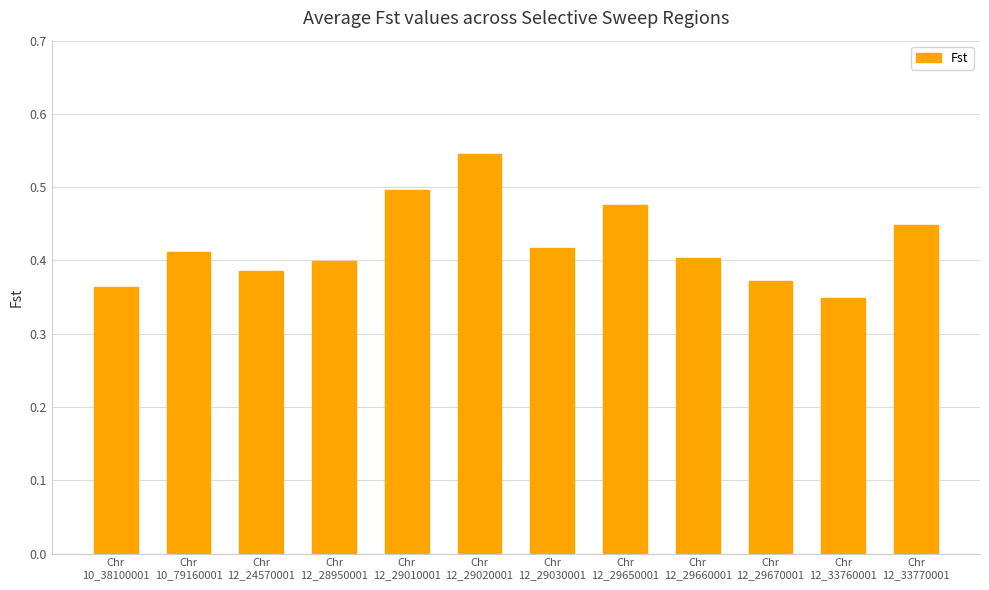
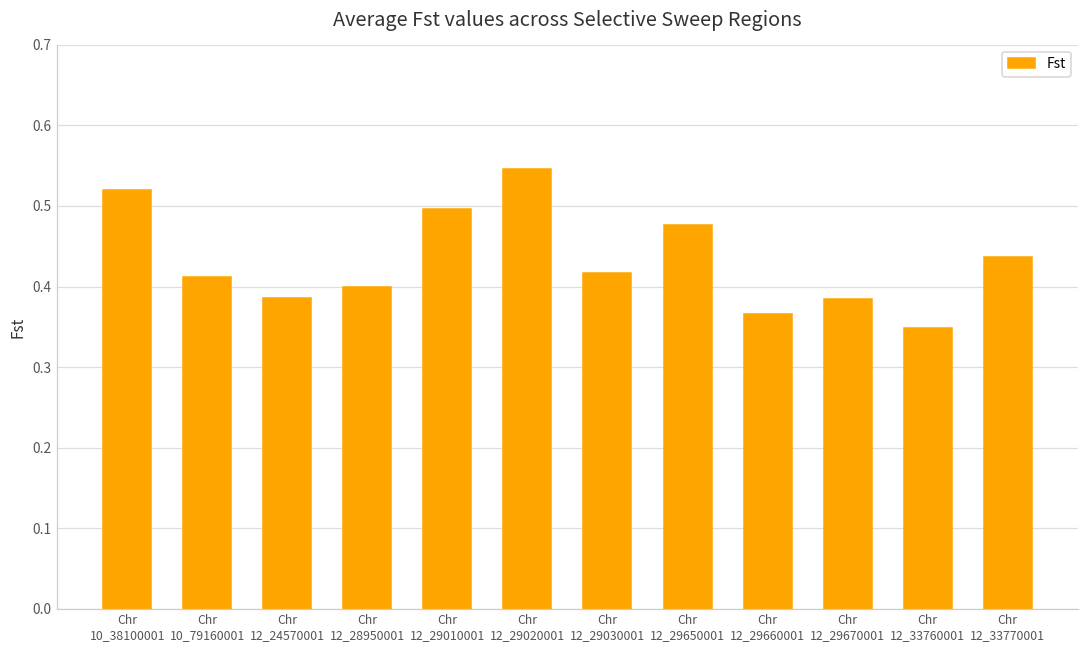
Chr 10_38100001: 0.36 -> 0.52
Chr 12_29660001: 0.40 -> 0.37
Chr 12_29670001: 0.37 -> 0.38
Chr 12_33770001: 0.45 -> 0.44
